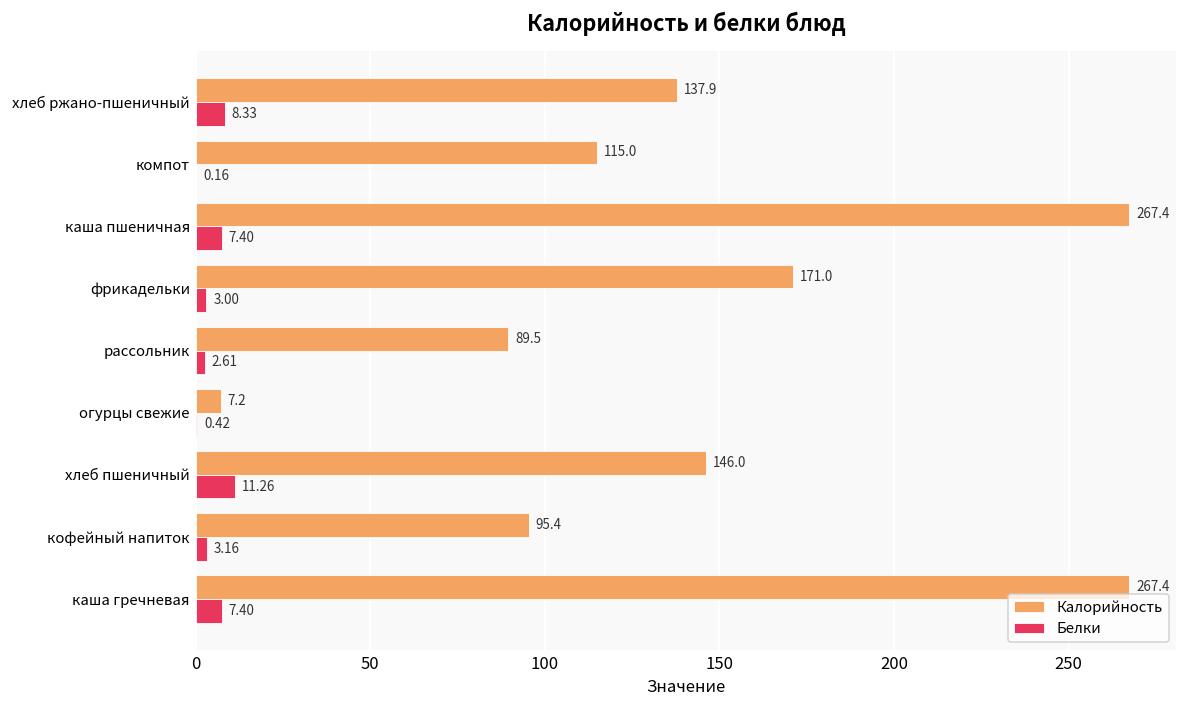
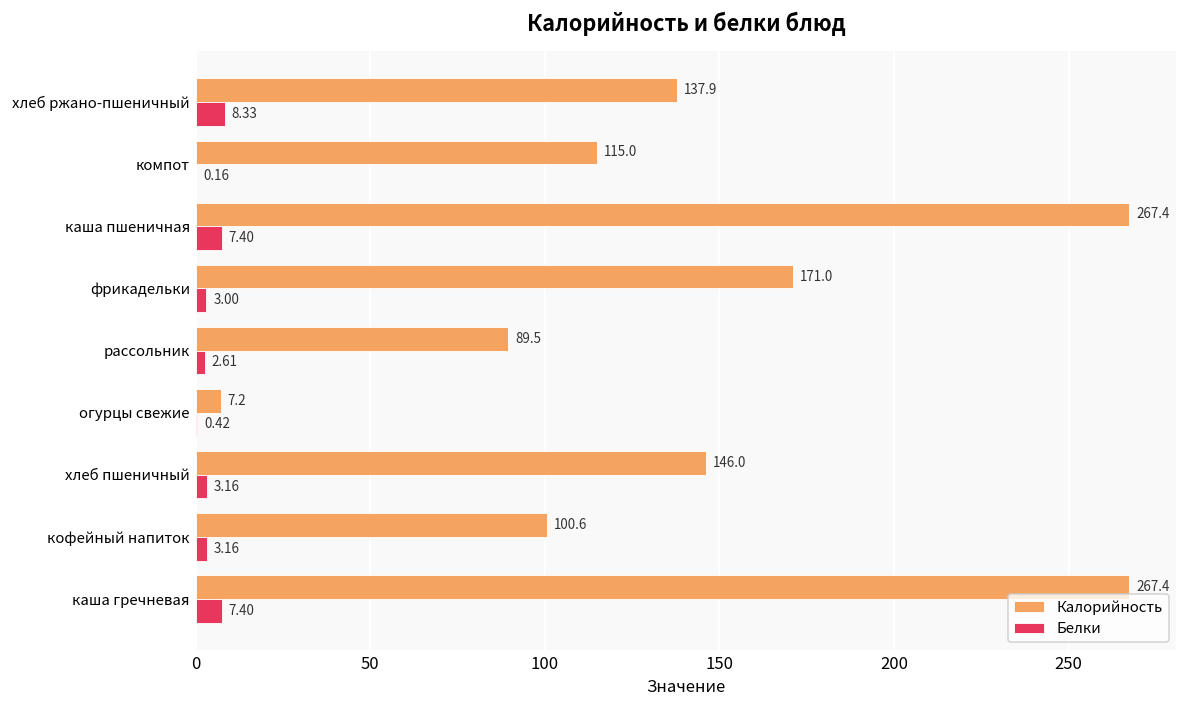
Белки, хлеб пшеничный: 11.26 -> 3.16
Калорийность, кофейный напиток: 95.4 -> 100.6
